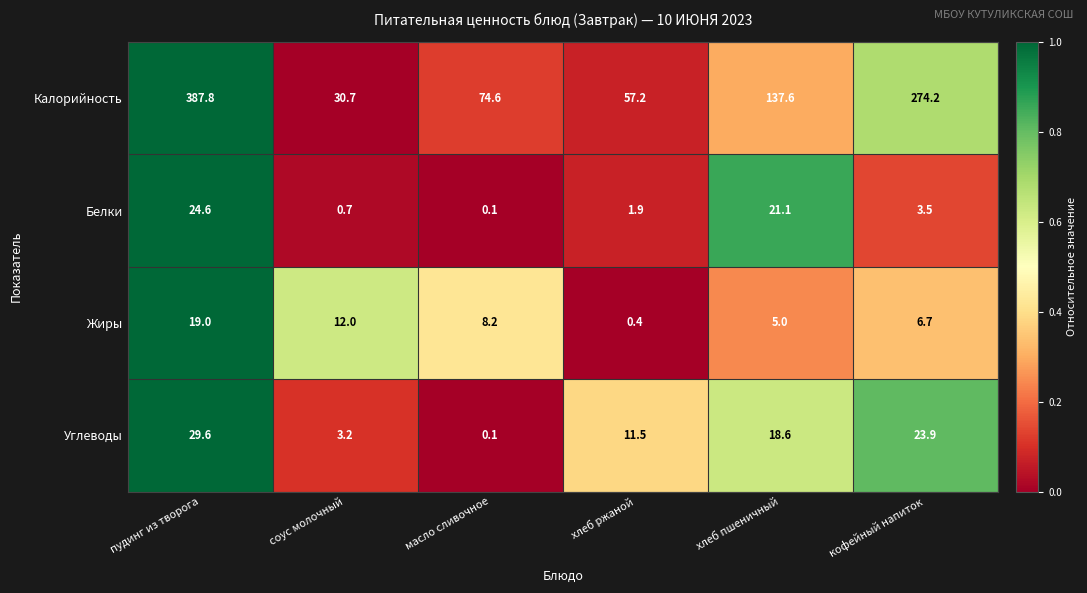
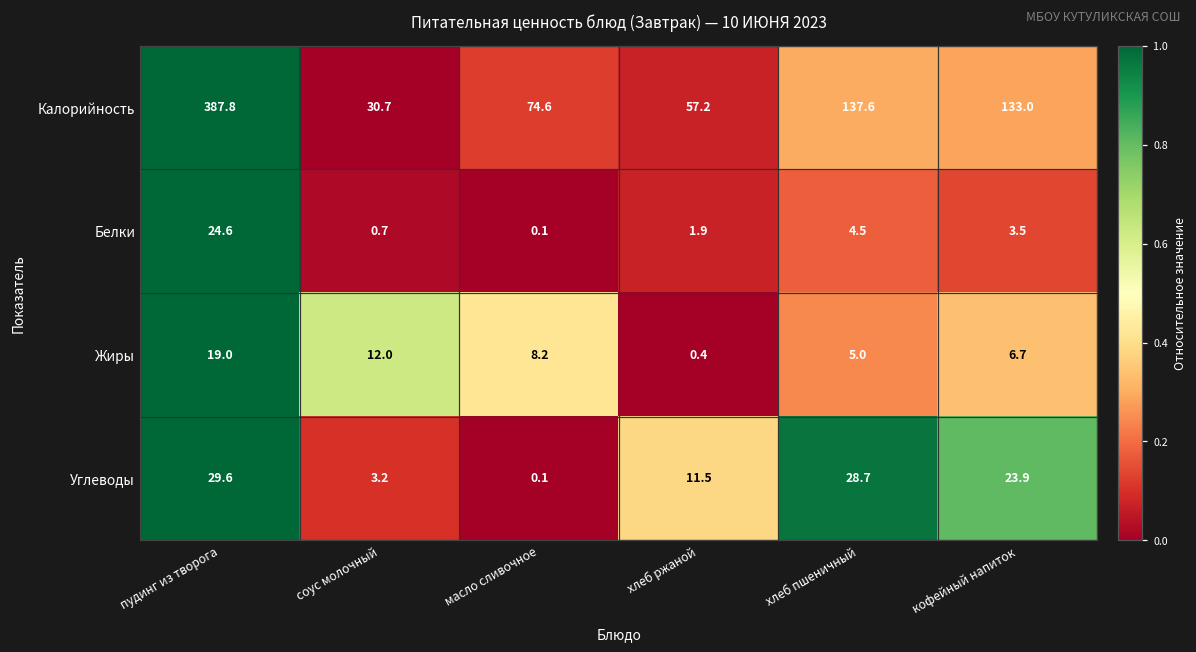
Калорийность, кофейный напиток: 274.2 -> 133.0
Белки, хлеб пшеничный: 21.1 -> 4.5
Углеводы, хлеб пшеничный: 18.6 -> 28.7
